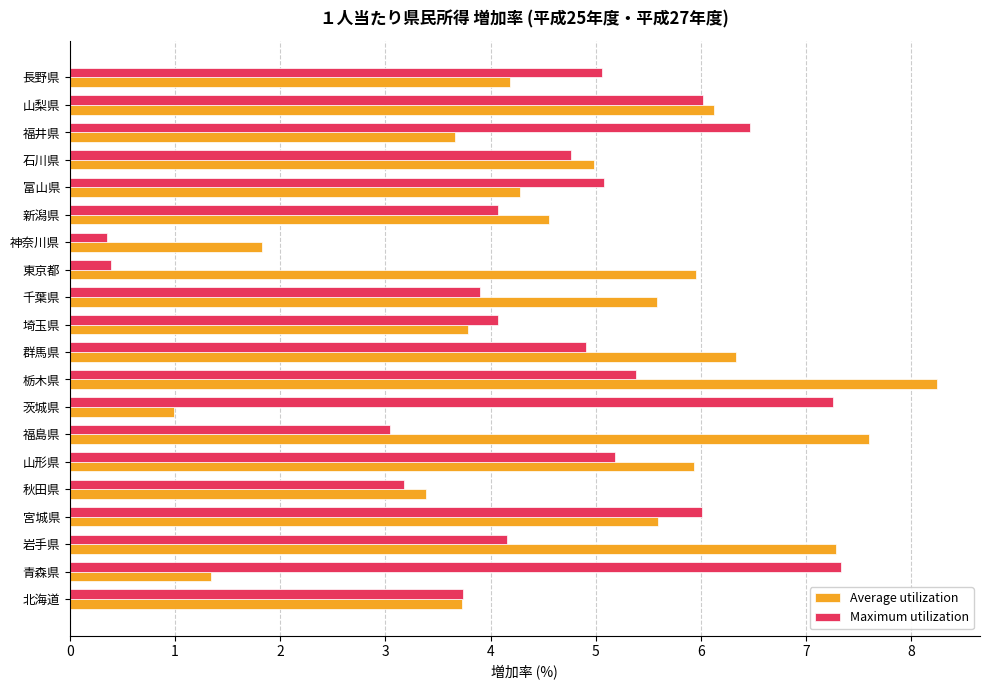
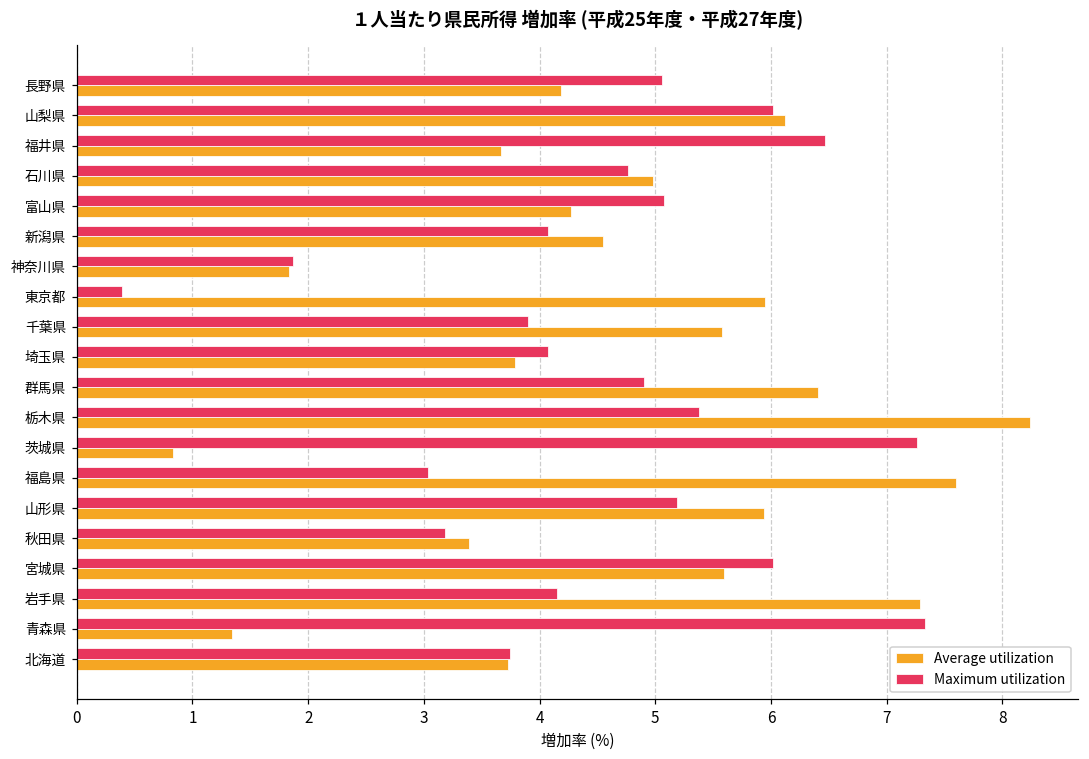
Maximum utilization, 神奈川県: 0.35 -> 1.87
Average utilization, 群馬県: 6.33 -> 6.41
Average utilization, 茨城県: 0.99 -> 0.83
